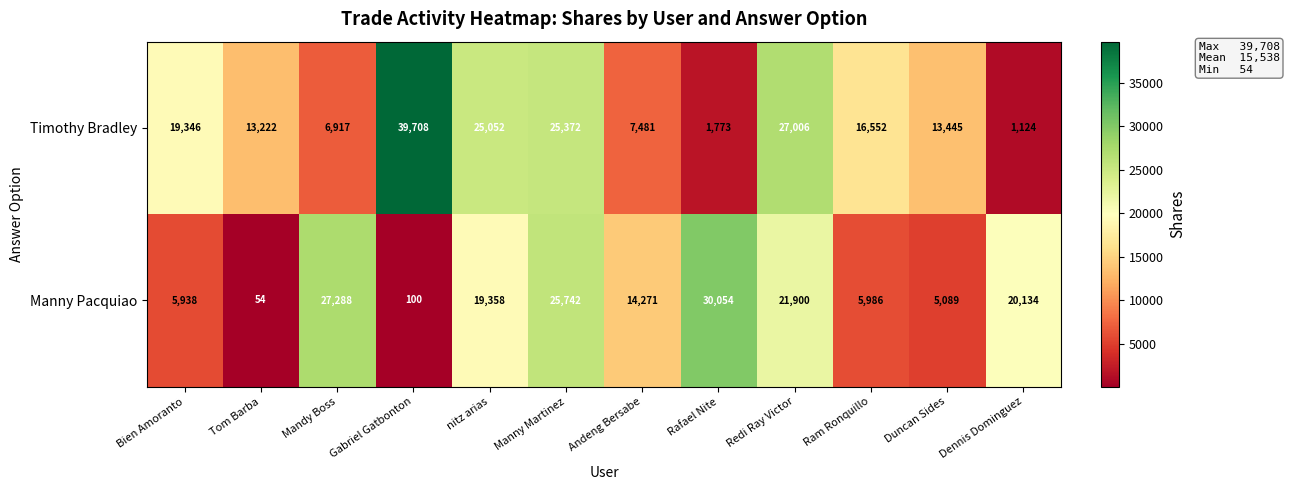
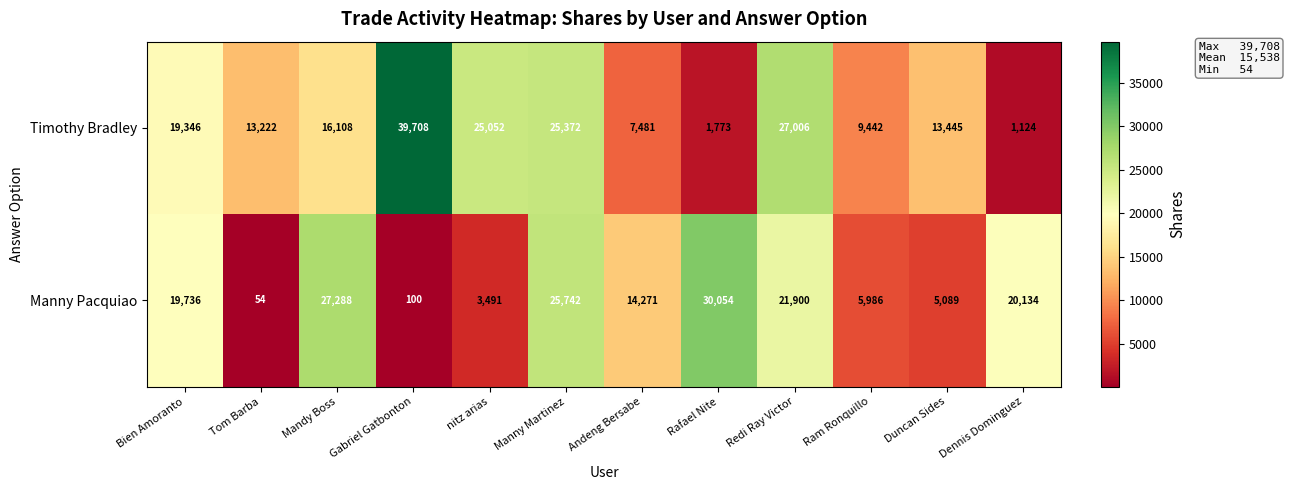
Timothy Bradley, Mandy Boss: 6,917 -> 16,108
Timothy Bradley, Ram Ronquillo: 16,552 -> 9,442
Manny Pacquiao, Bien Amoranto: 5,938 -> 19,736
Manny Pacquiao, nitz arias: 19,358 -> 3,491
